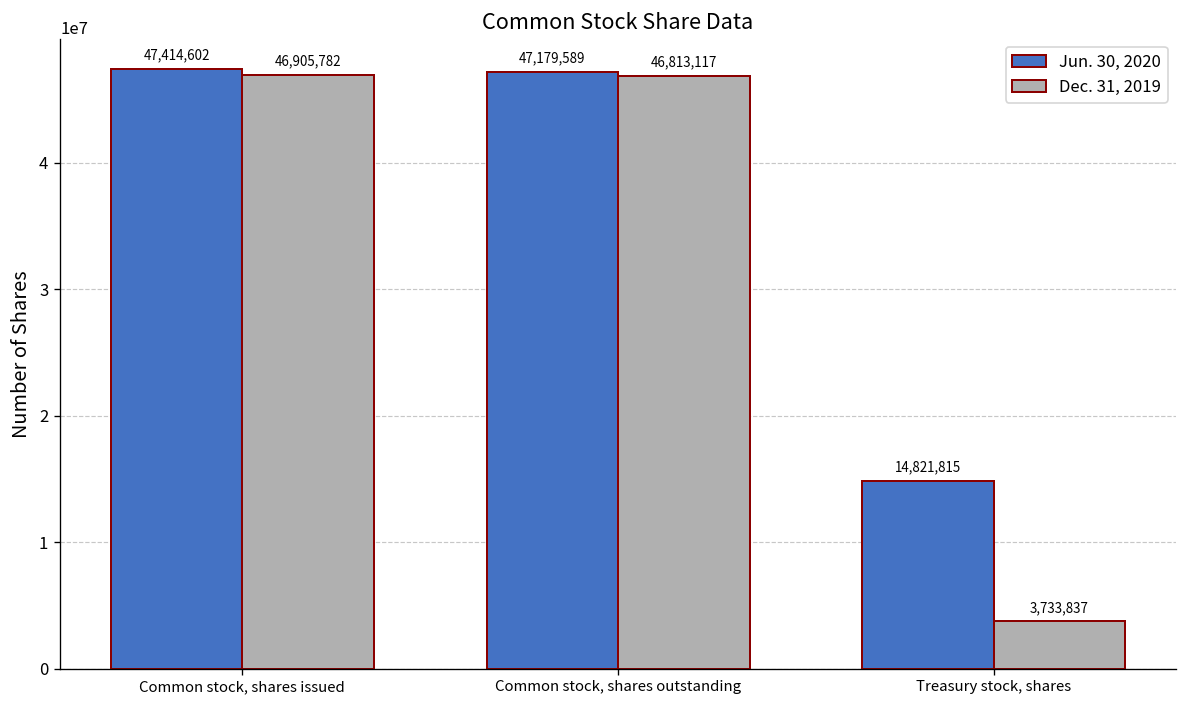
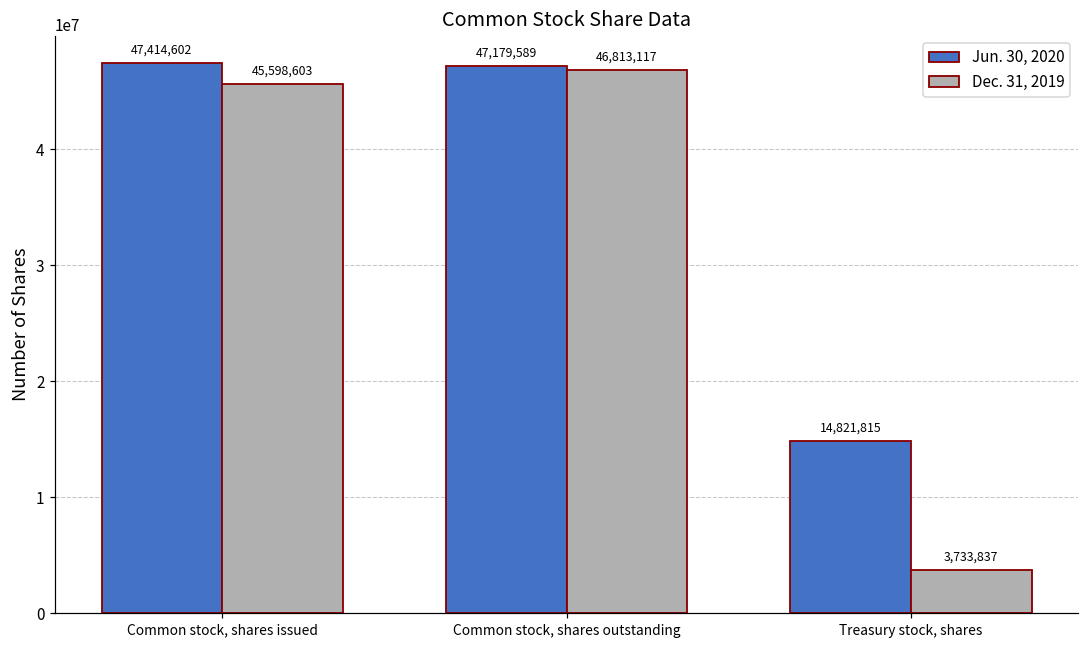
Dec. 31, 2019, Common stock, shares issued: 46,905,782 -> 45,598,603
